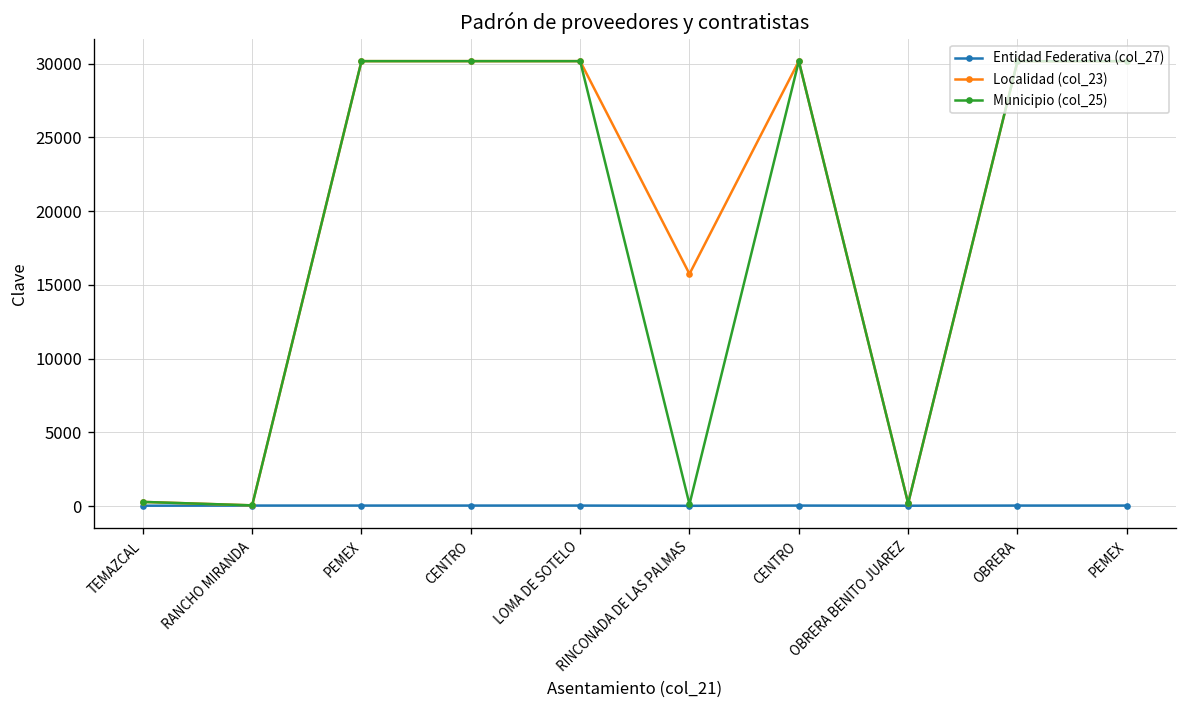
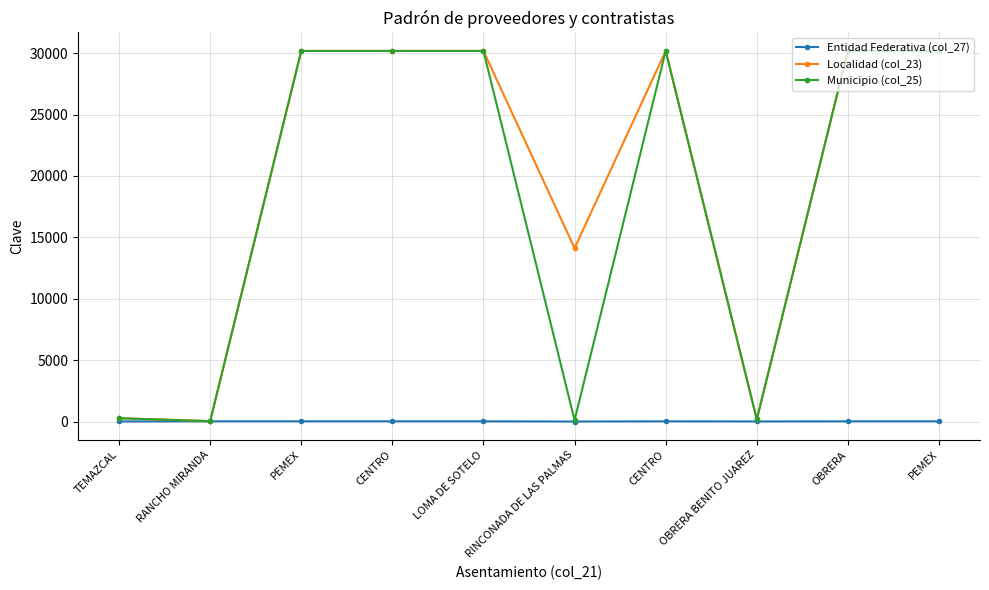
Localidad (col_23), RINCONADA DE LAS PALMAS: 15700 -> 14100
